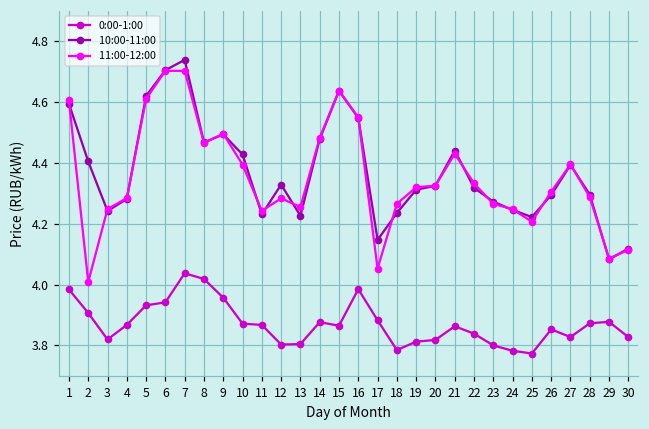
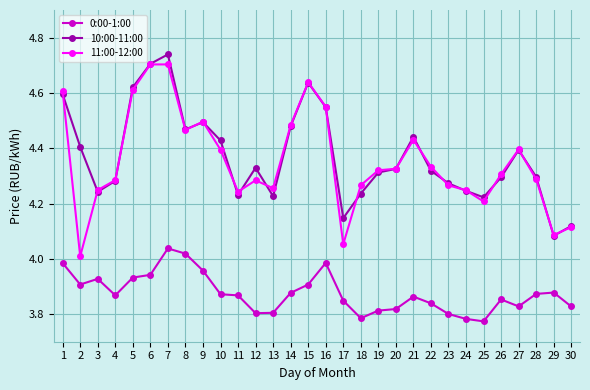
0:00-1:00, 3: 3.82 -> 3.93
0:00-1:00, 15: 3.87 -> 3.91
0:00-1:00, 17: 3.88 -> 3.85
